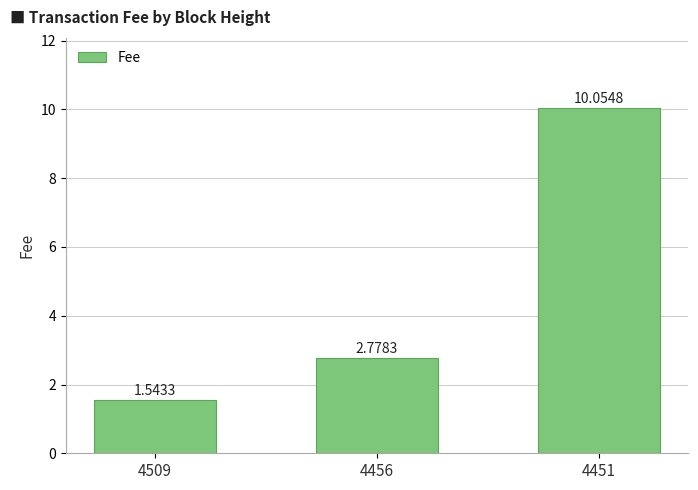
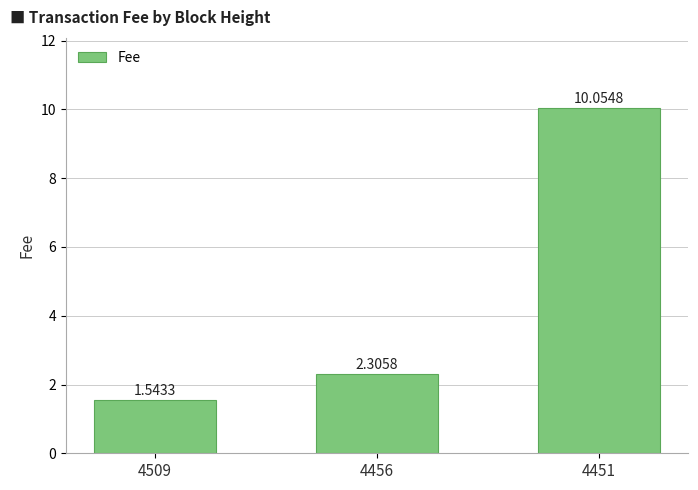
4456: 2.7783 -> 2.3058
